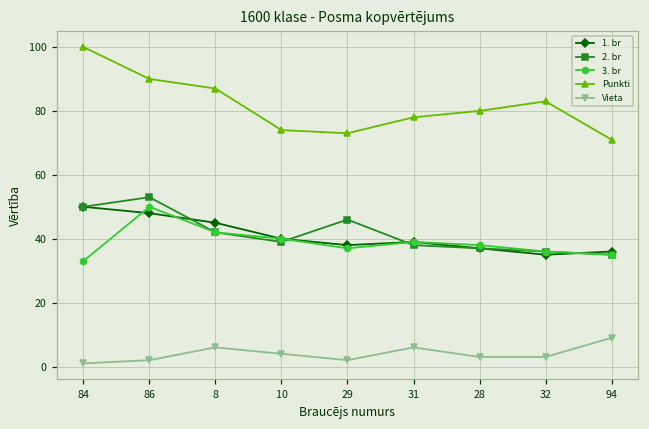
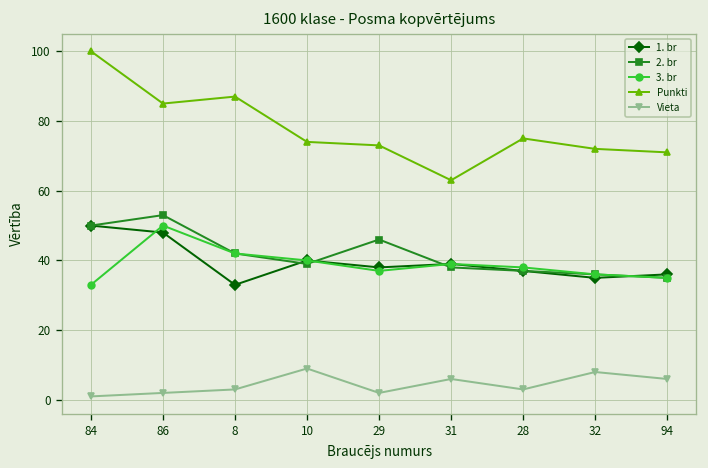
Punkti, 86: 90 -> 85
1. br, 8: 45 -> 33
Vieta, 8: 6 -> 3
Vieta, 10: 4 -> 9
Punkti, 31: 78 -> 63
Punkti, 28: 80 -> 75
Punkti, 32: 83 -> 72
Vieta, 32: 3 -> 8
Vieta, 94: 9 -> 6
